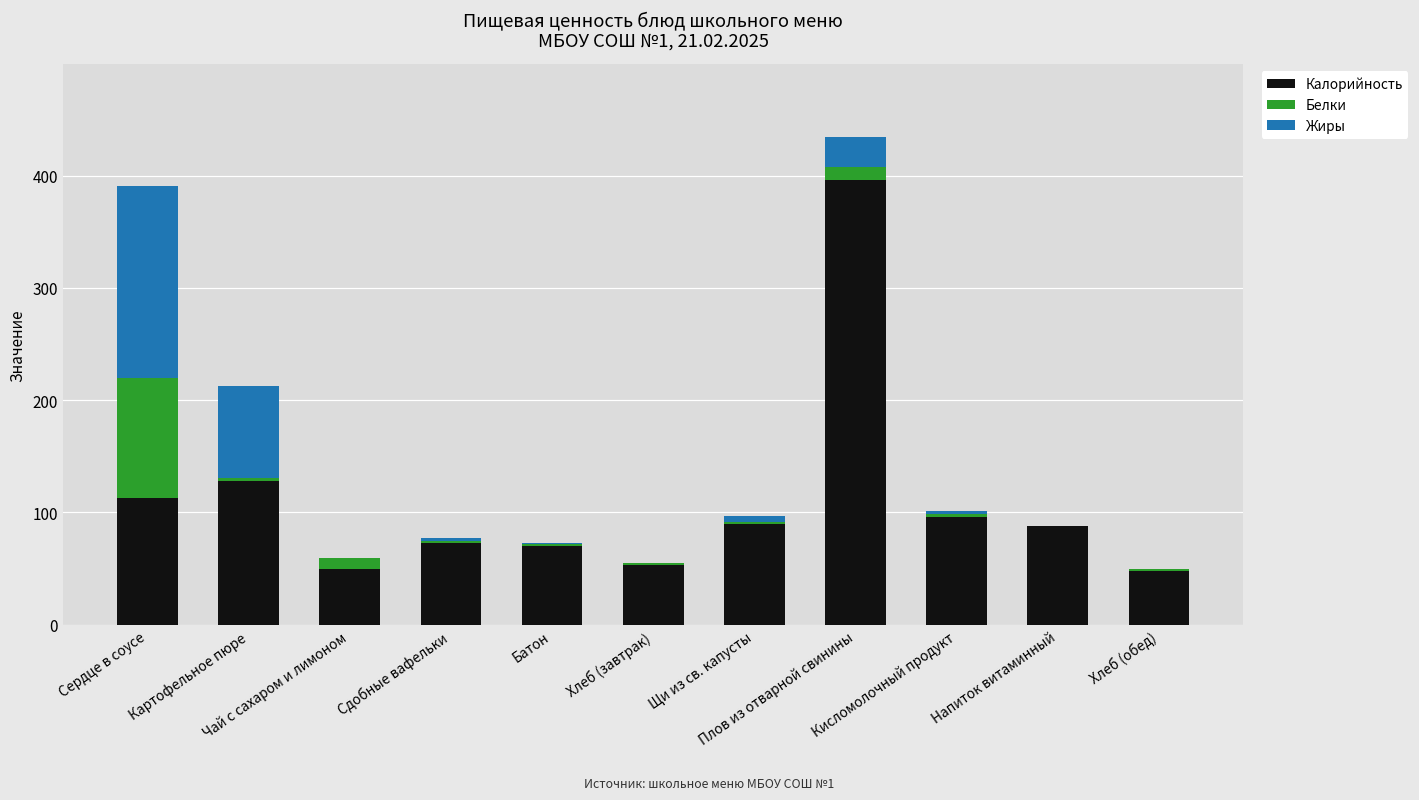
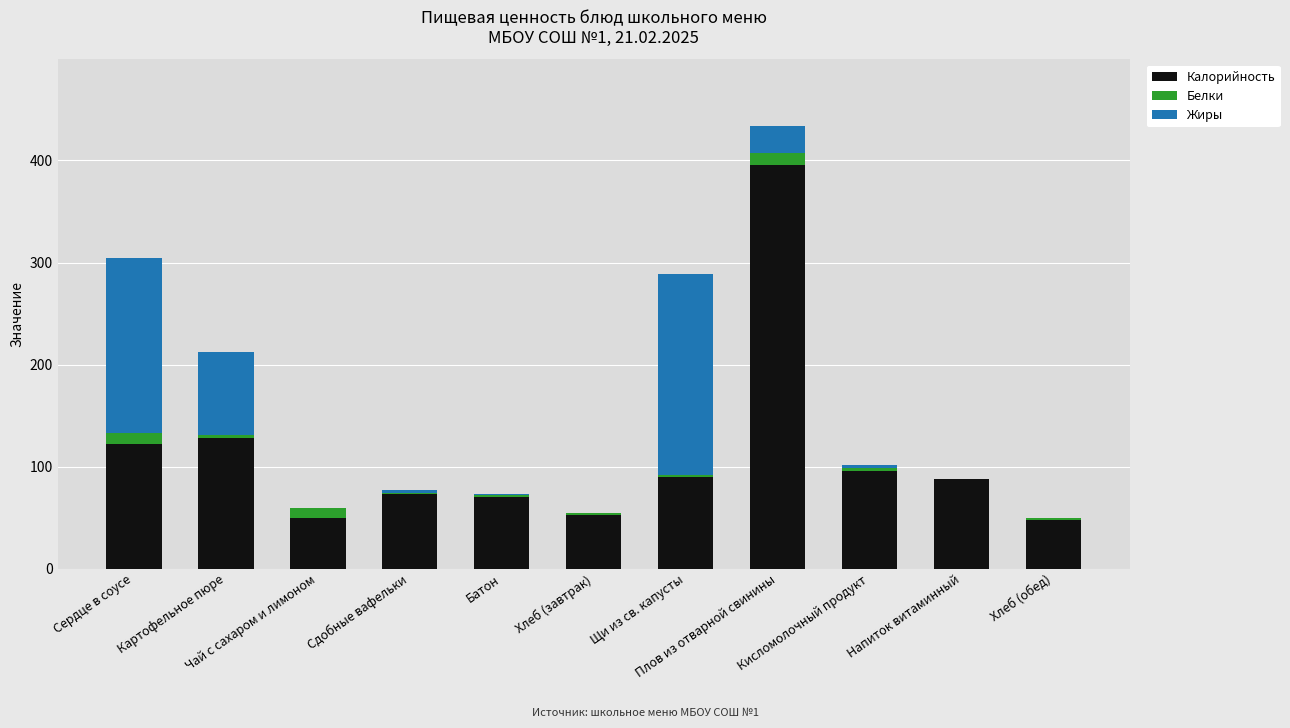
Калорийность, Сердце в соусе: 113 -> 122
Белки, Сердце в соусе: 107 -> 10
Жиры, Щи из св. капусты: 5 -> 197
